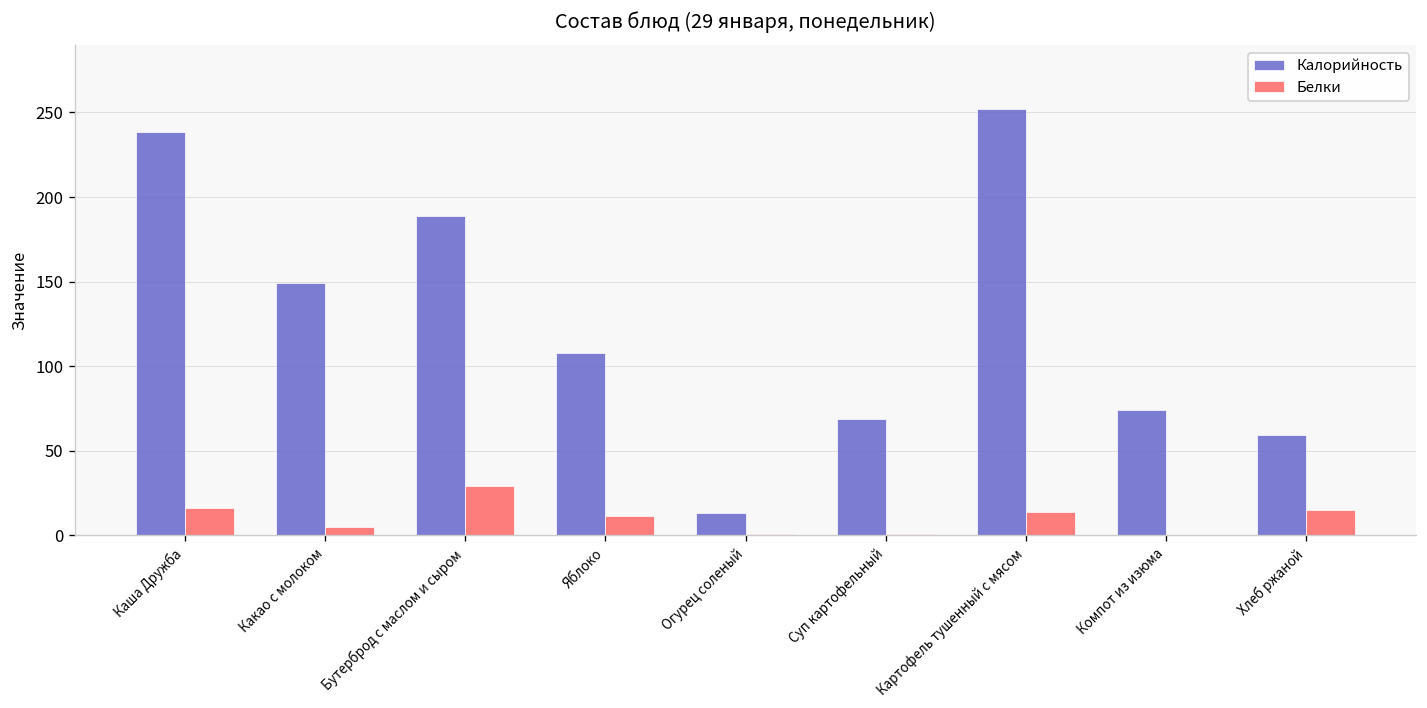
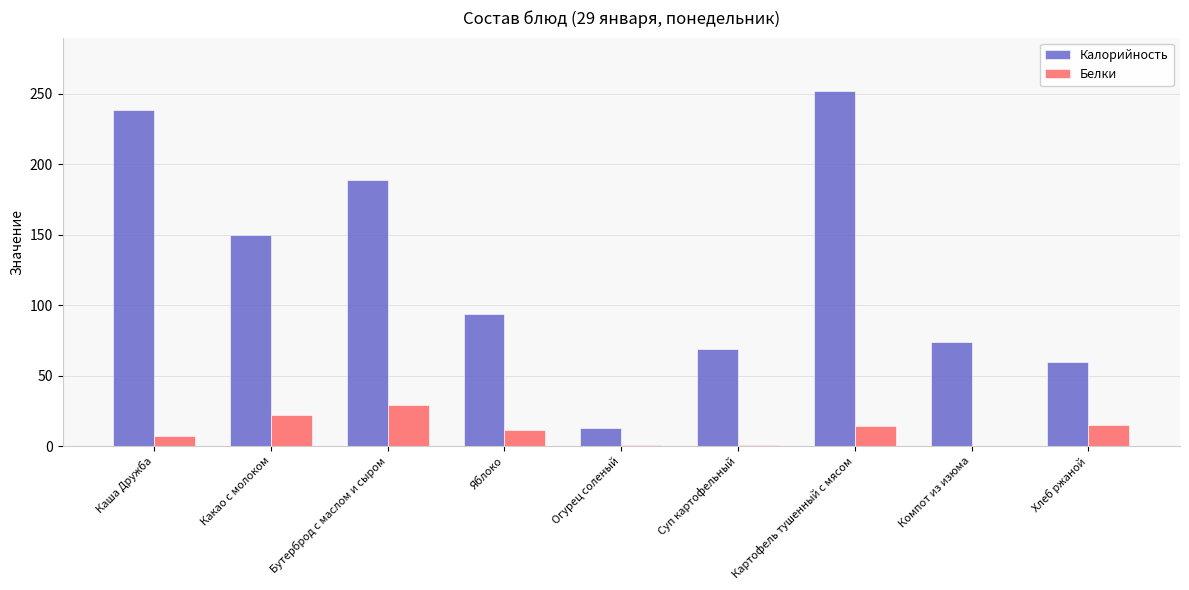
Белки, Каша Дружба: 16 -> 7
Белки, Какао с молоком: 5 -> 22
Калорийность, Яблоко: 108 -> 94
